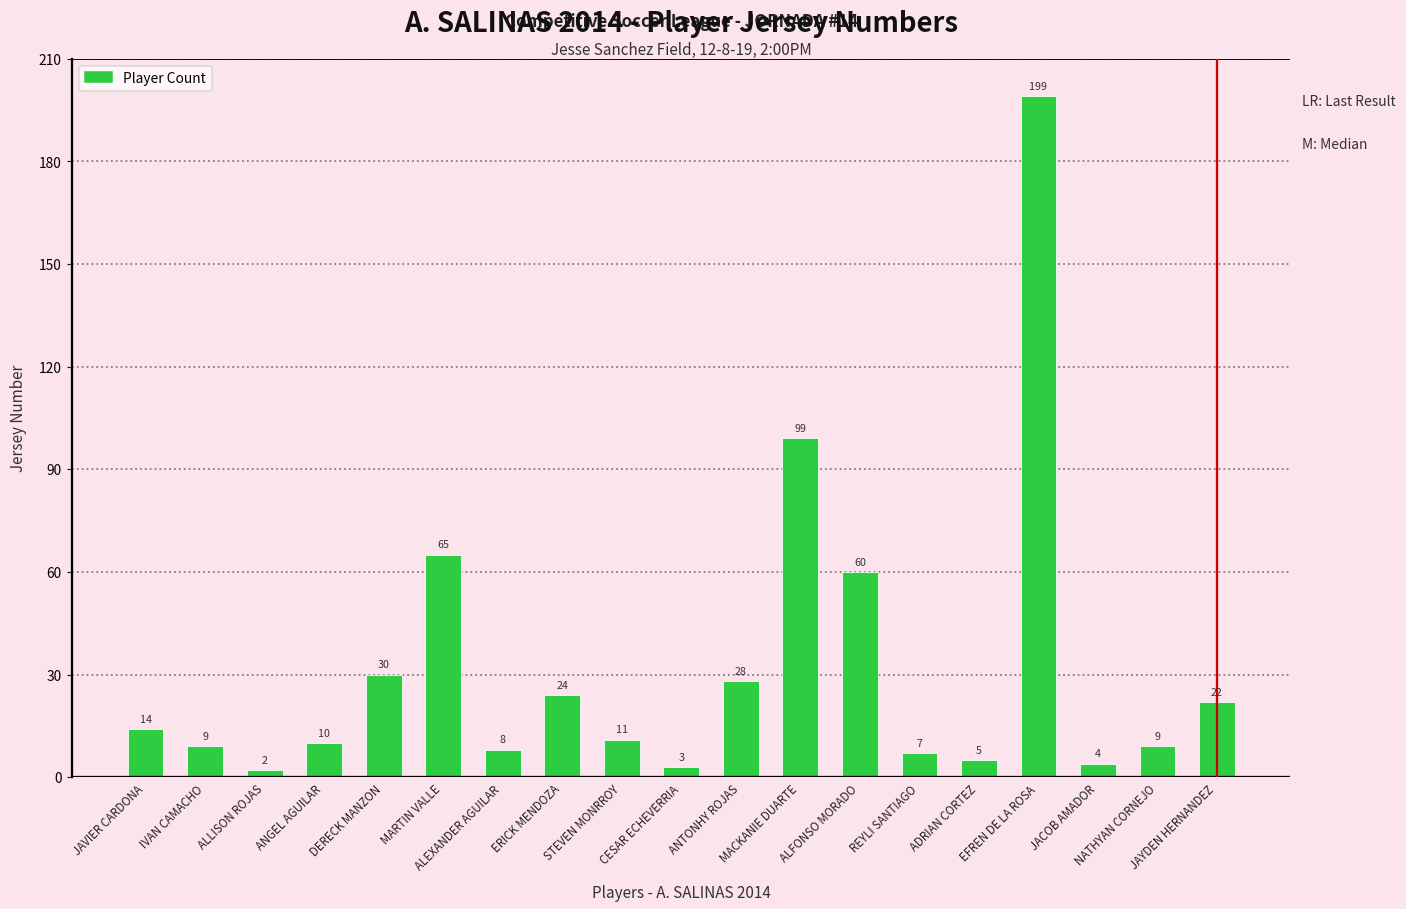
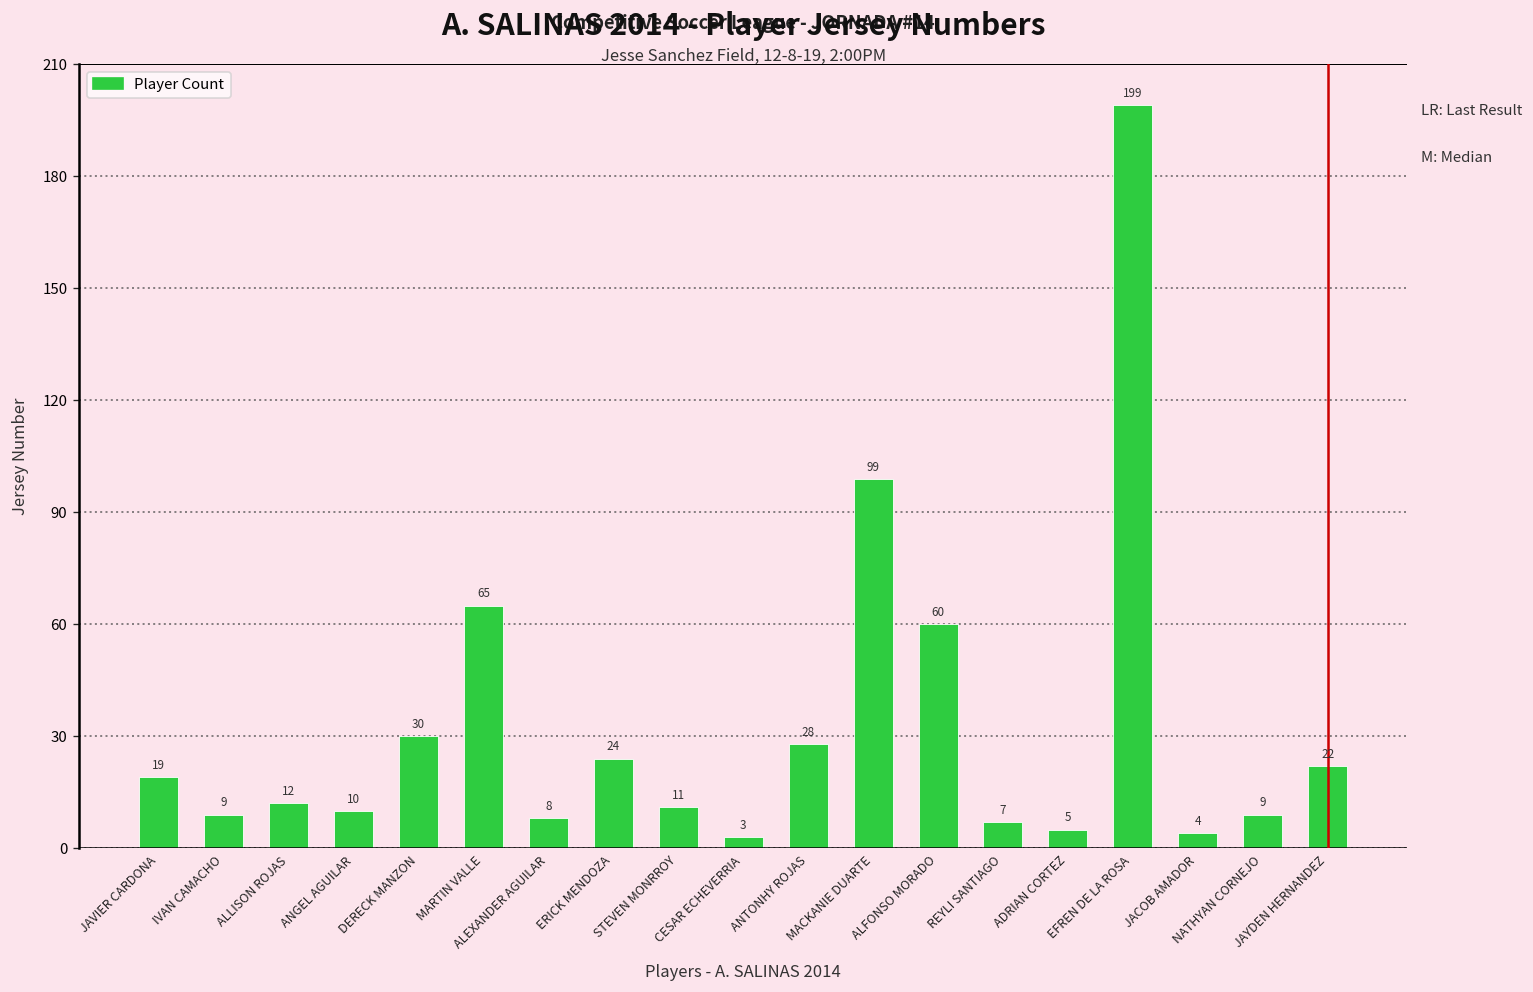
JAVIER CARDONA: 14 -> 19
ALLISON ROJAS: 2 -> 12
